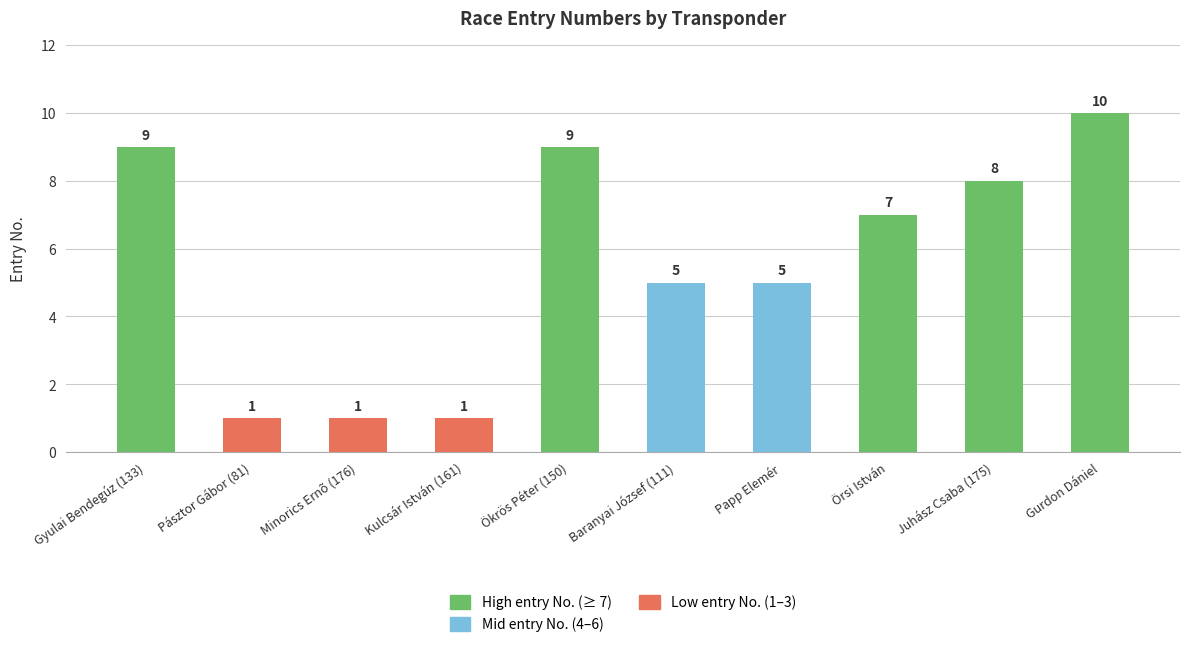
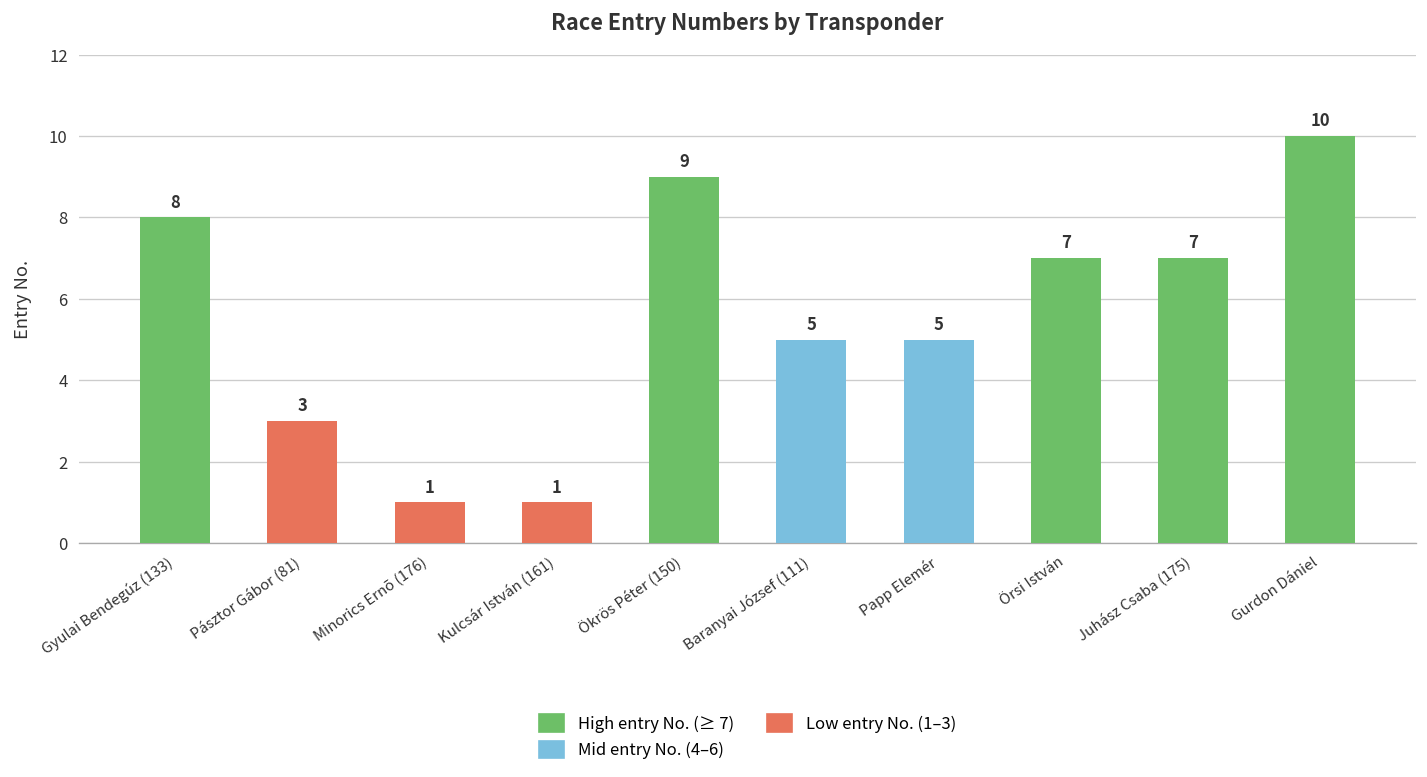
Gyulai Bendegúz (133): 9 -> 8
Pásztor Gábor (81): 1 -> 3
Juhász Csaba (175): 8 -> 7
